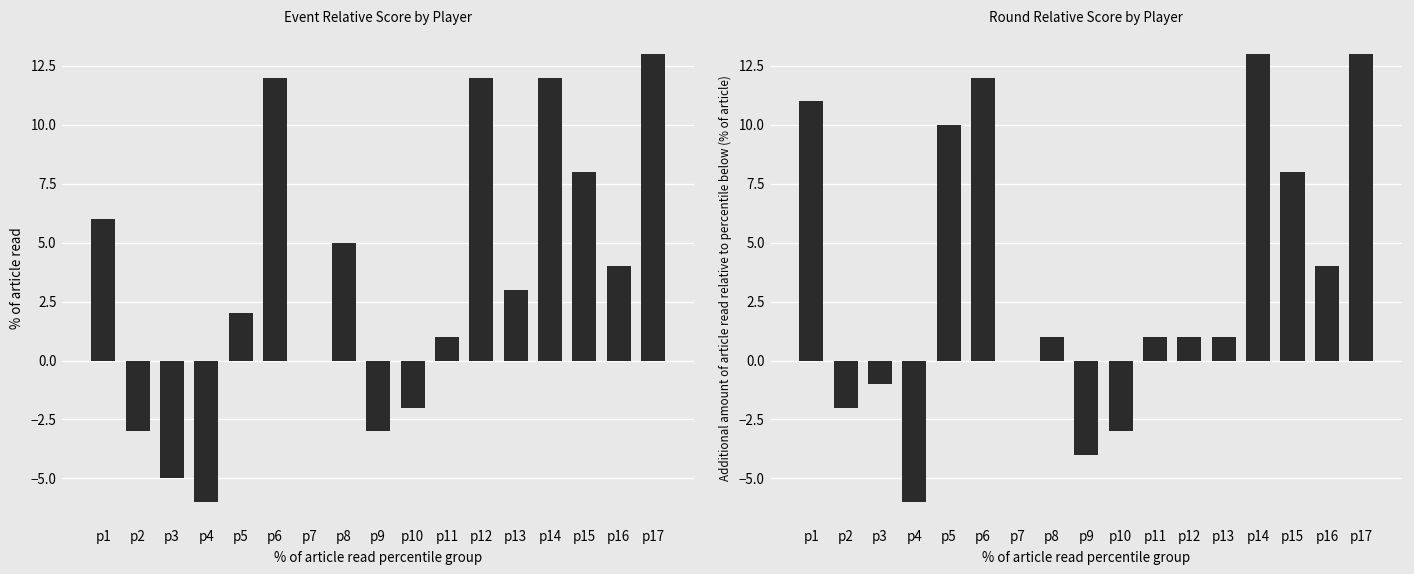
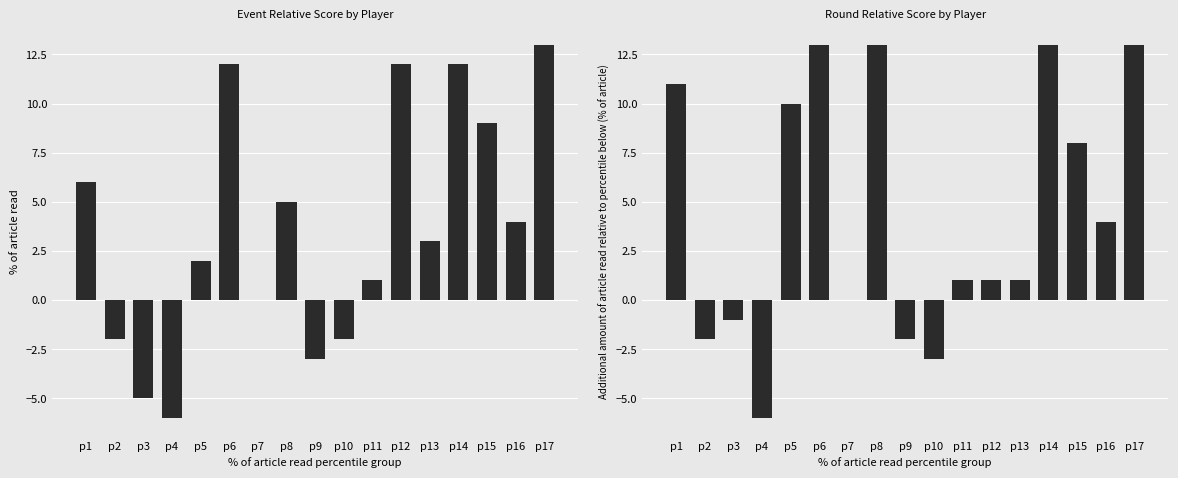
Event Relative Score by Player, p2: -3 -> -2
Event Relative Score by Player, p15: 8 -> 9
Round Relative Score by Player, p6: 12 -> 13
Round Relative Score by Player, p8: 1 -> 13
Round Relative Score by Player, p9: -4 -> -2
